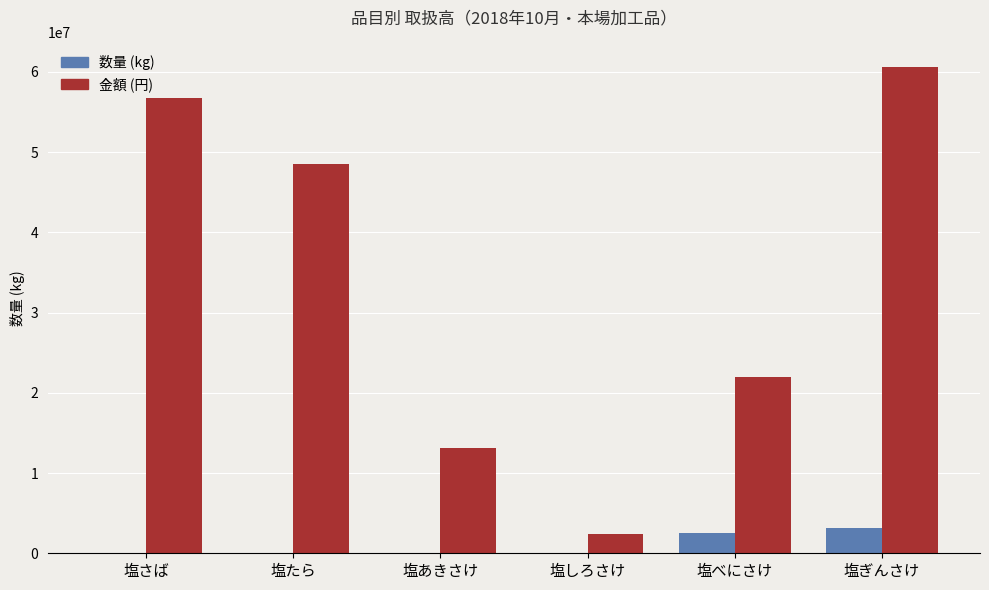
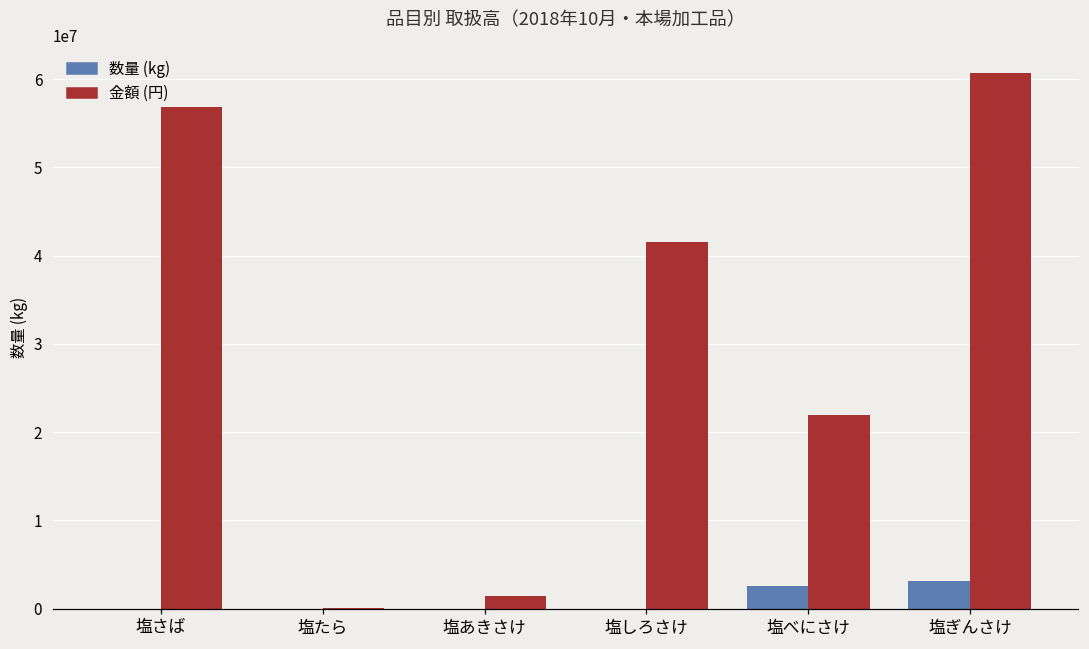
金額 (円), 塩たら: 49000000 -> 0
金額 (円), 塩あきさけ: 13000000 -> 1000000
金額 (円), 塩しろさけ: 2000000 -> 42000000
